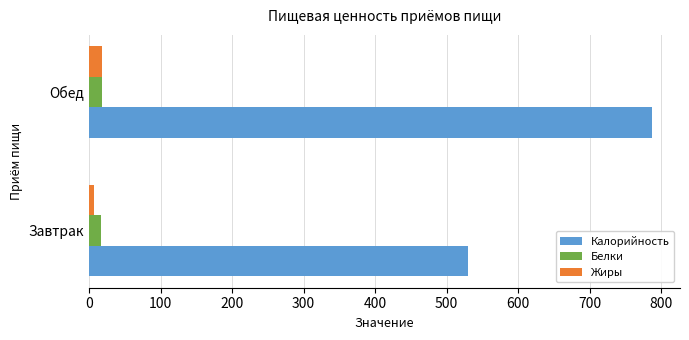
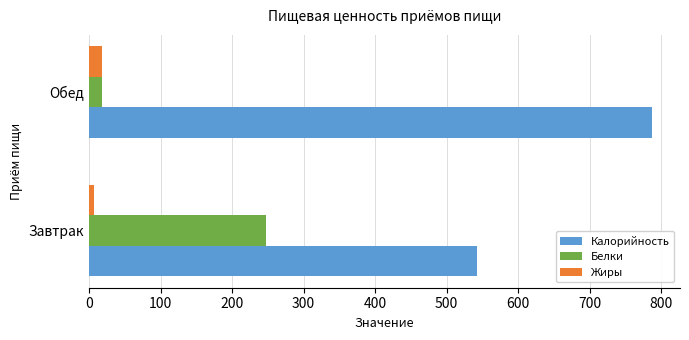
Белки, Завтрак: 20 -> 250
Калорийность, Завтрак: 530 -> 540
